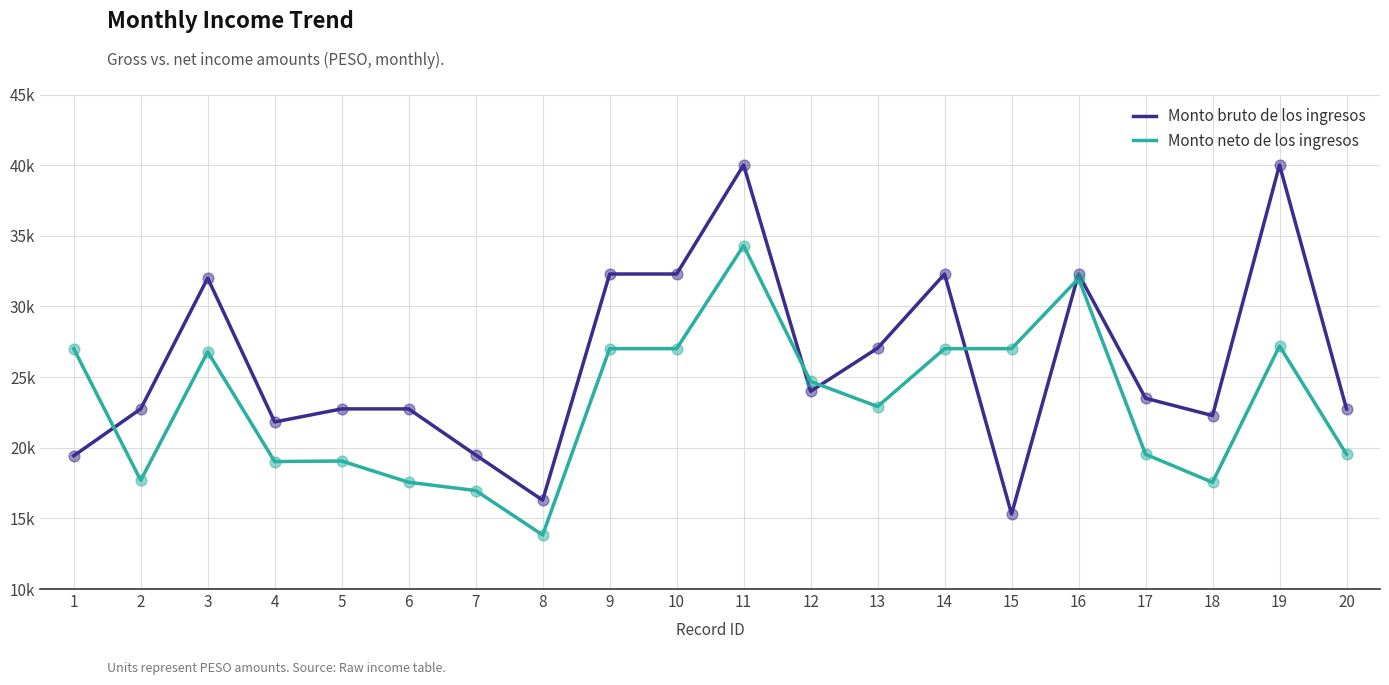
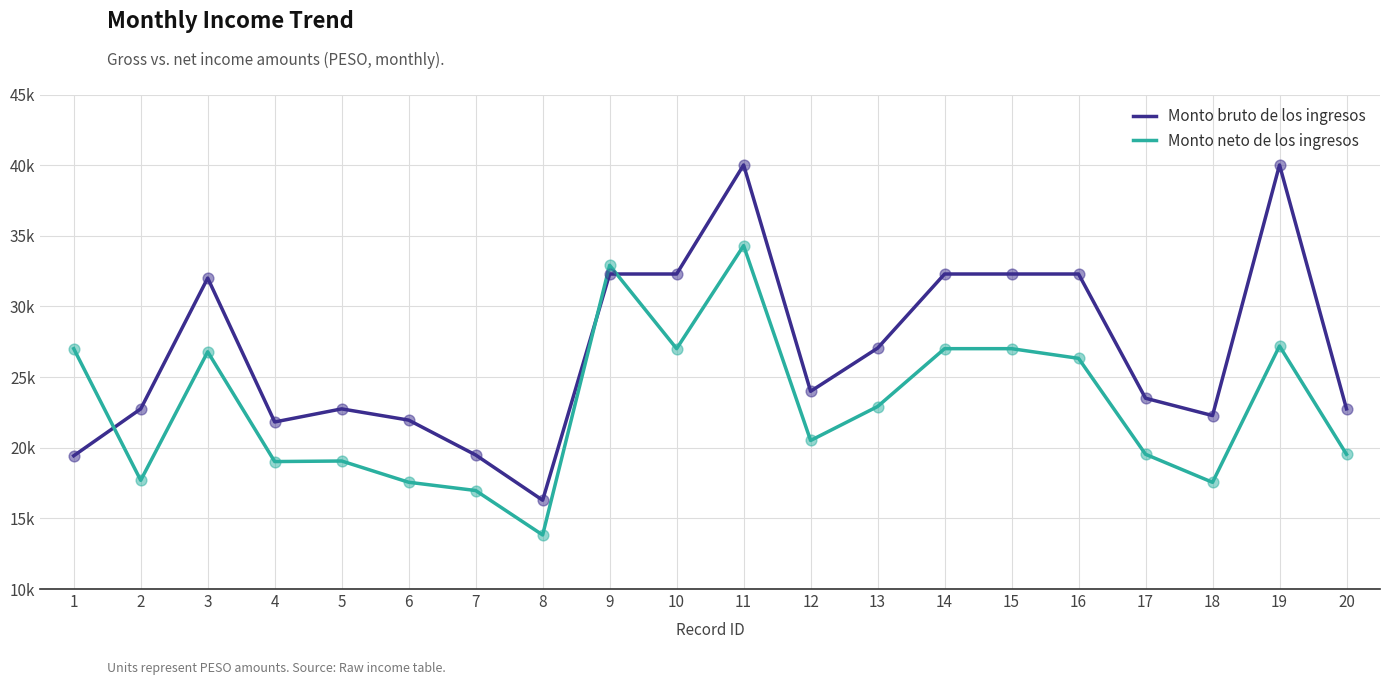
Monto bruto de los ingresos, 6: 22700 -> 22000
Monto neto de los ingresos, 9: 27000 -> 32900
Monto neto de los ingresos, 12: 24700 -> 20500
Monto bruto de los ingresos, 15: 15300 -> 32300
Monto neto de los ingresos, 16: 32000 -> 26300
